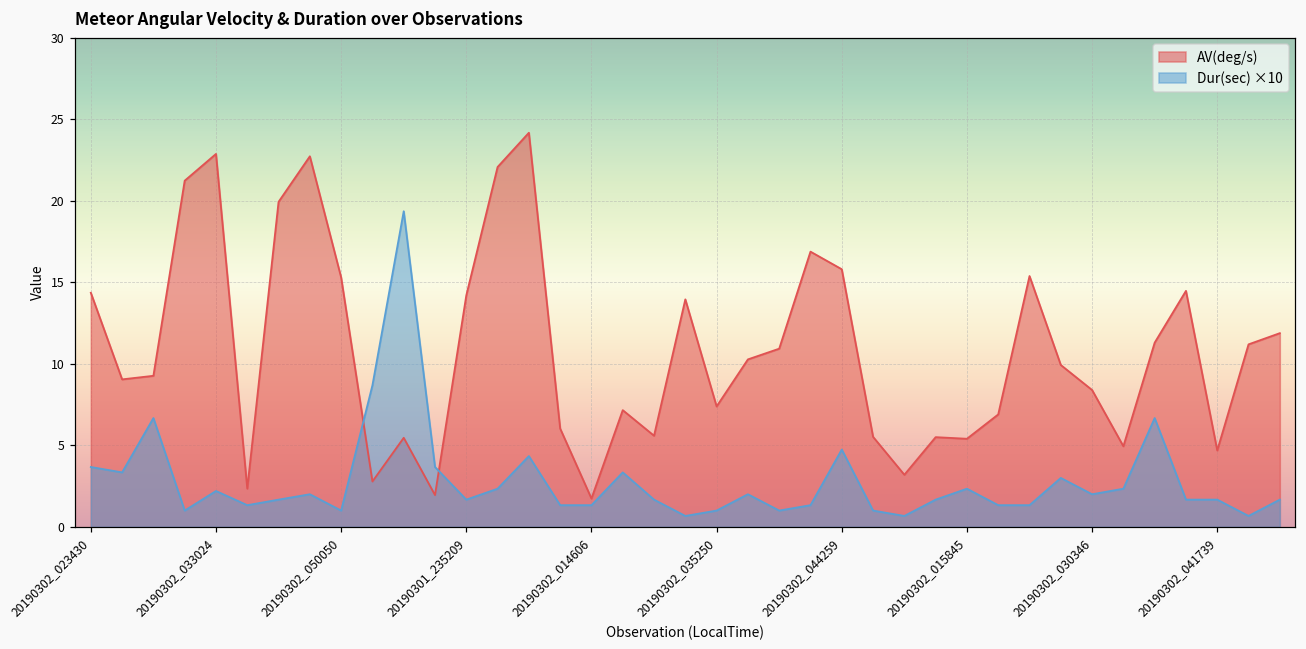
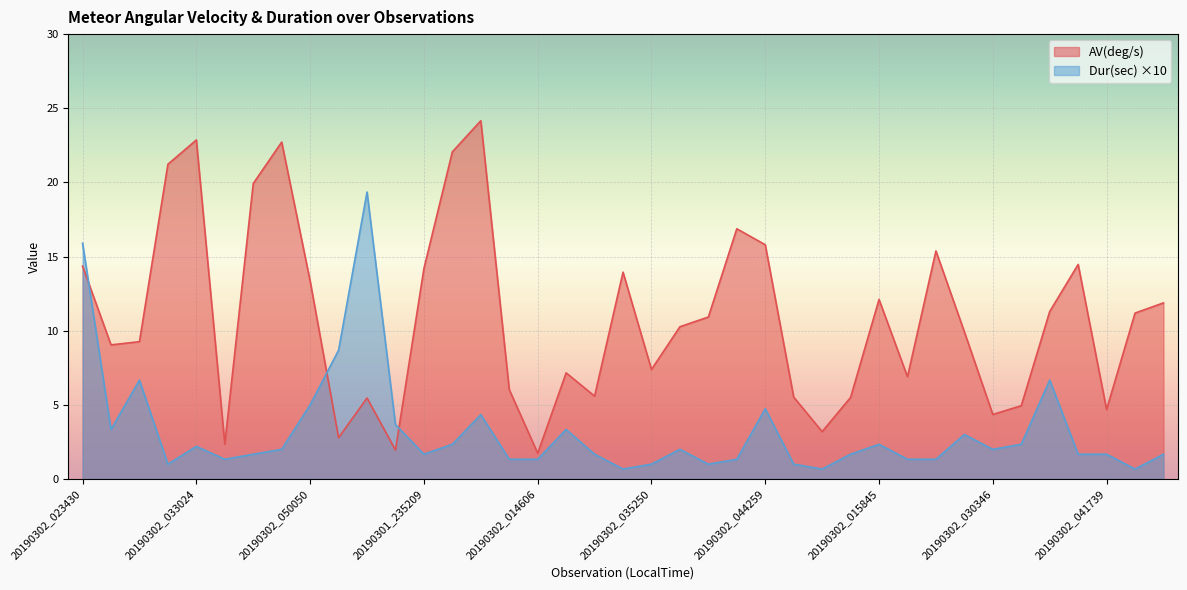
Dur(sec) ×10, 20190302_023430: 3.7 -> 15.9
AV(deg/s), 20190302_050050: 15.3 -> 13.4
Dur(sec) ×10, 20190302_050050: 1.0 -> 5.0
AV(deg/s), 20190302_015845: 5.4 -> 12.1
AV(deg/s), 20190302_030346: 8.4 -> 4.4
